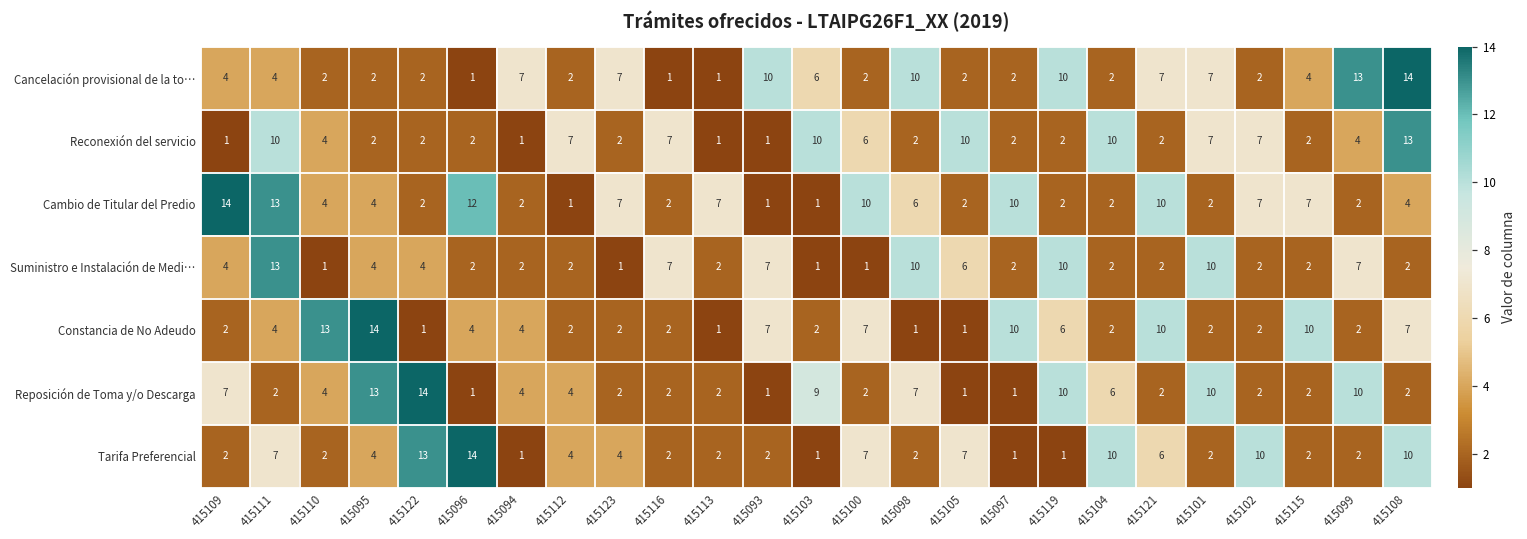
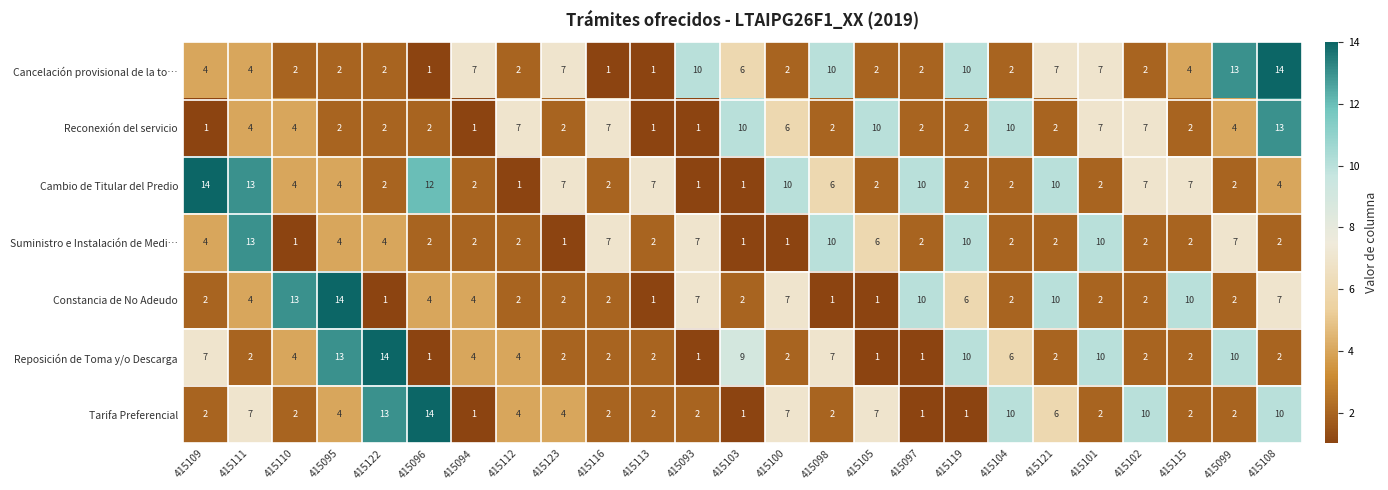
Reconexión del servicio, 415111: 10 -> 4
